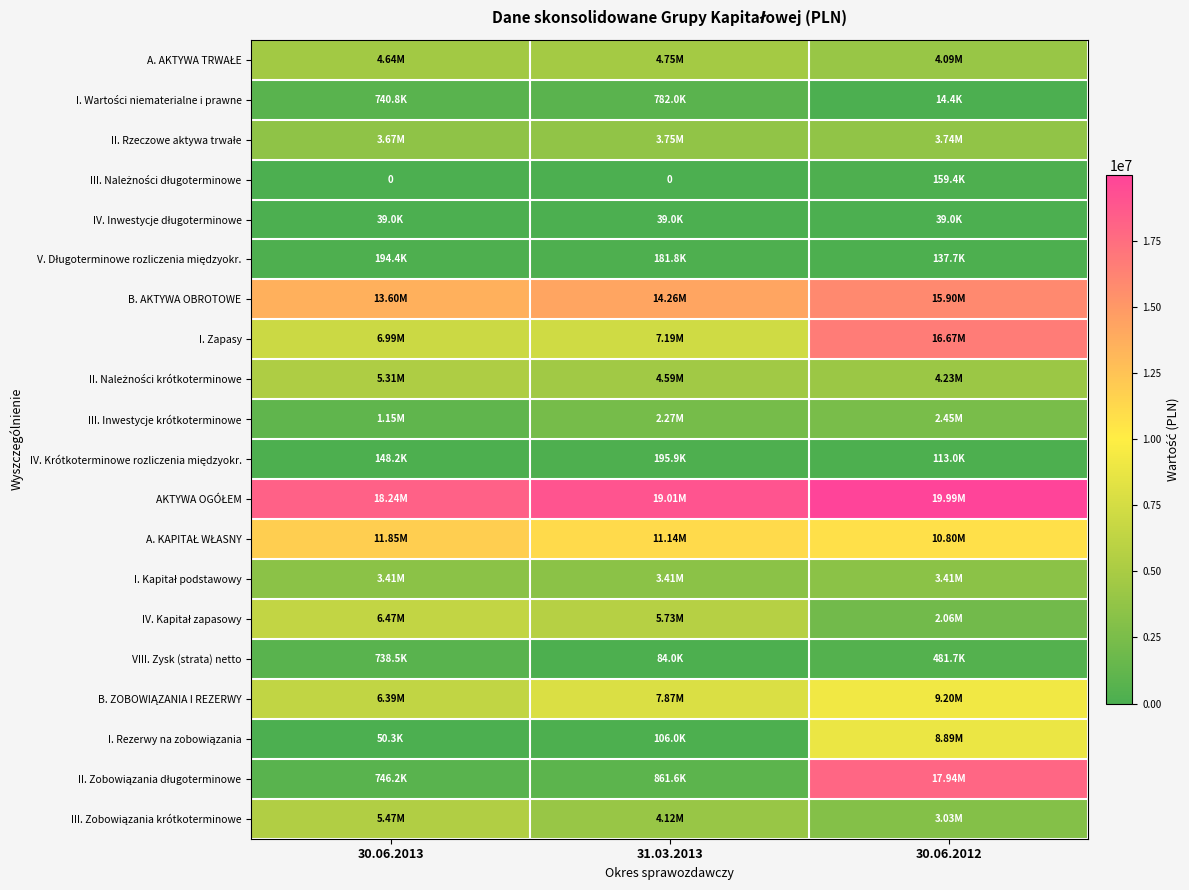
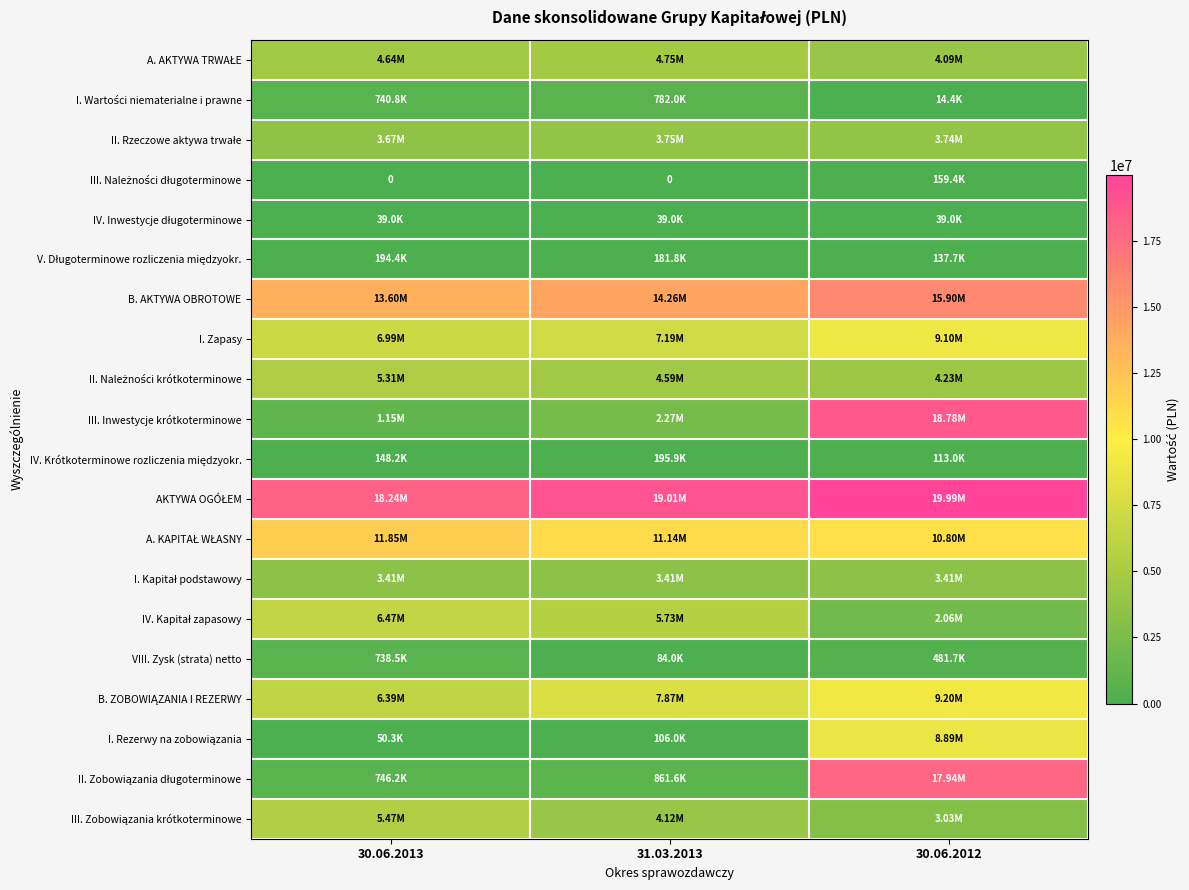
I. Zapasy, 30.06.2012: 16.67M -> 9.10M
III. Inwestycje krótkoterminowe, 30.06.2012: 2.45M -> 18.78M
